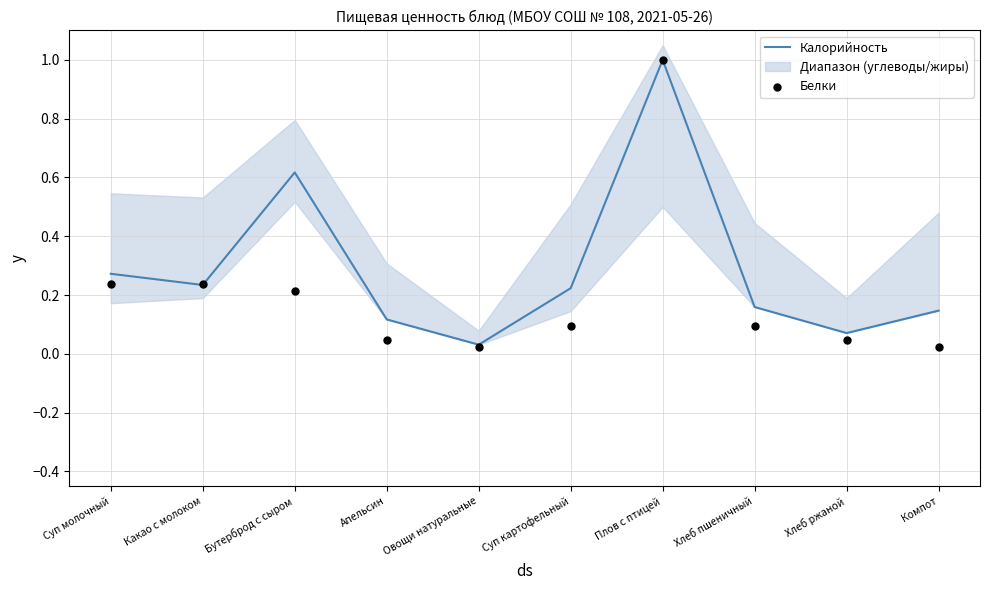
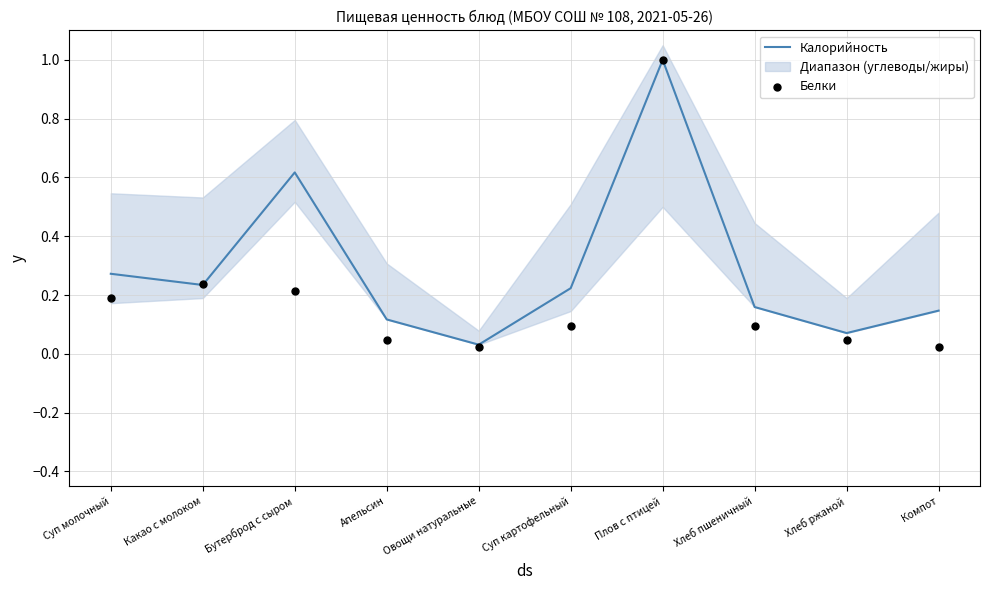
Белки, Суп молочный: 0.24 -> 0.19
